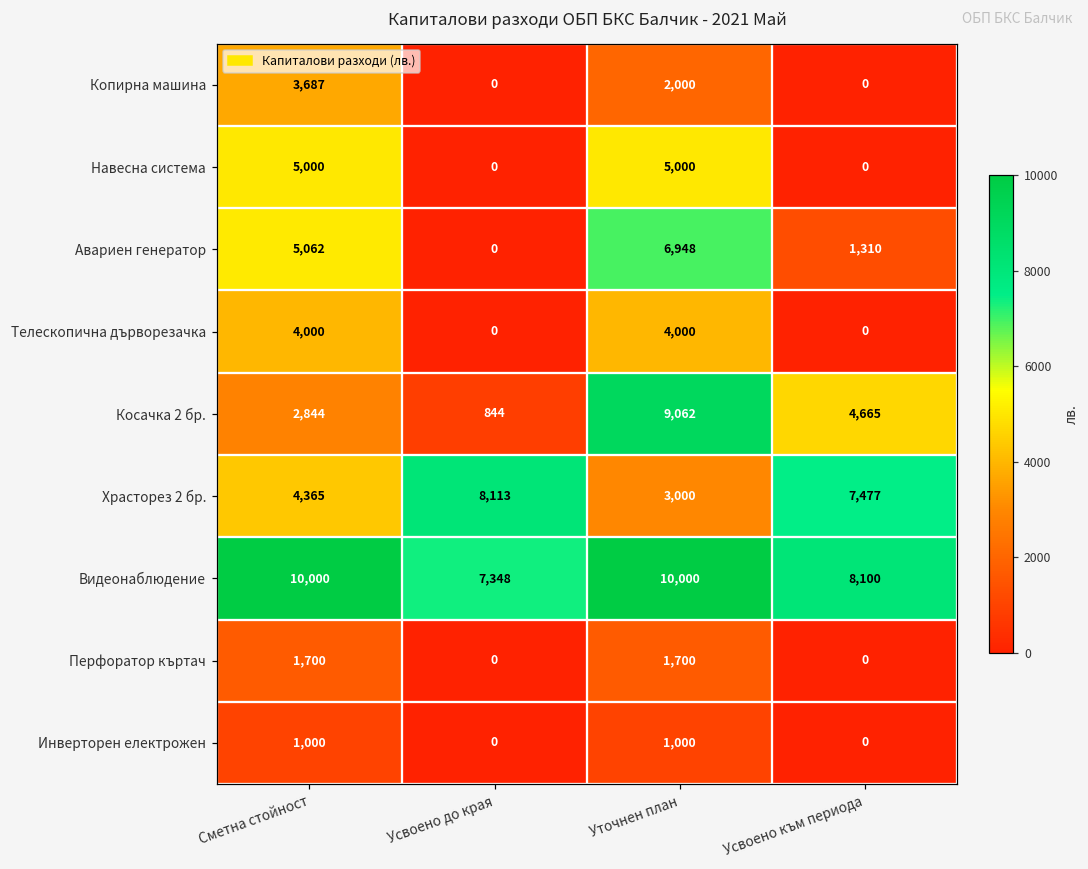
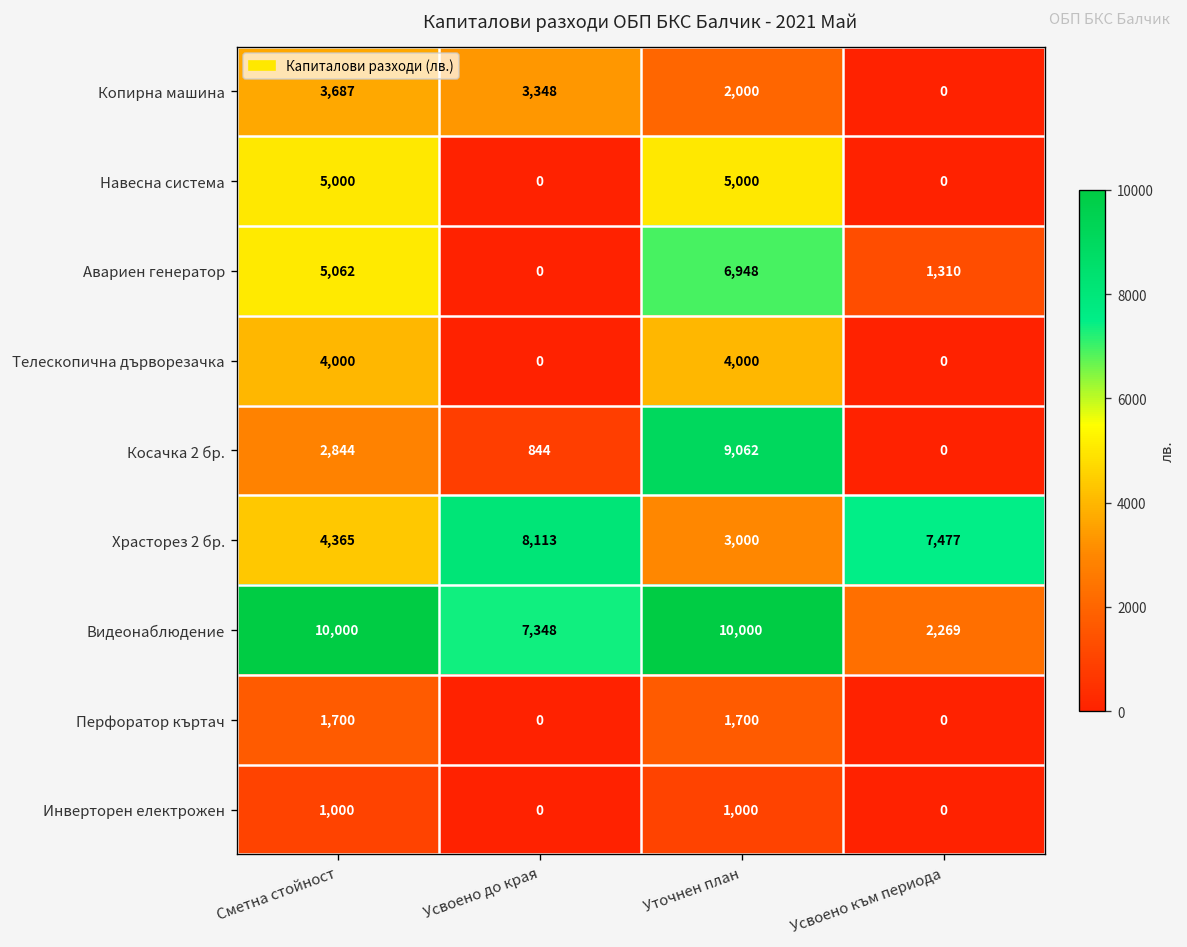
Копирна машина, Усвоено до края: 0 -> 3,348
Косачка 2 бр., Усвоено към периода: 4,665 -> 0
Видеонаблюдение, Усвоено към периода: 8,100 -> 2,269
